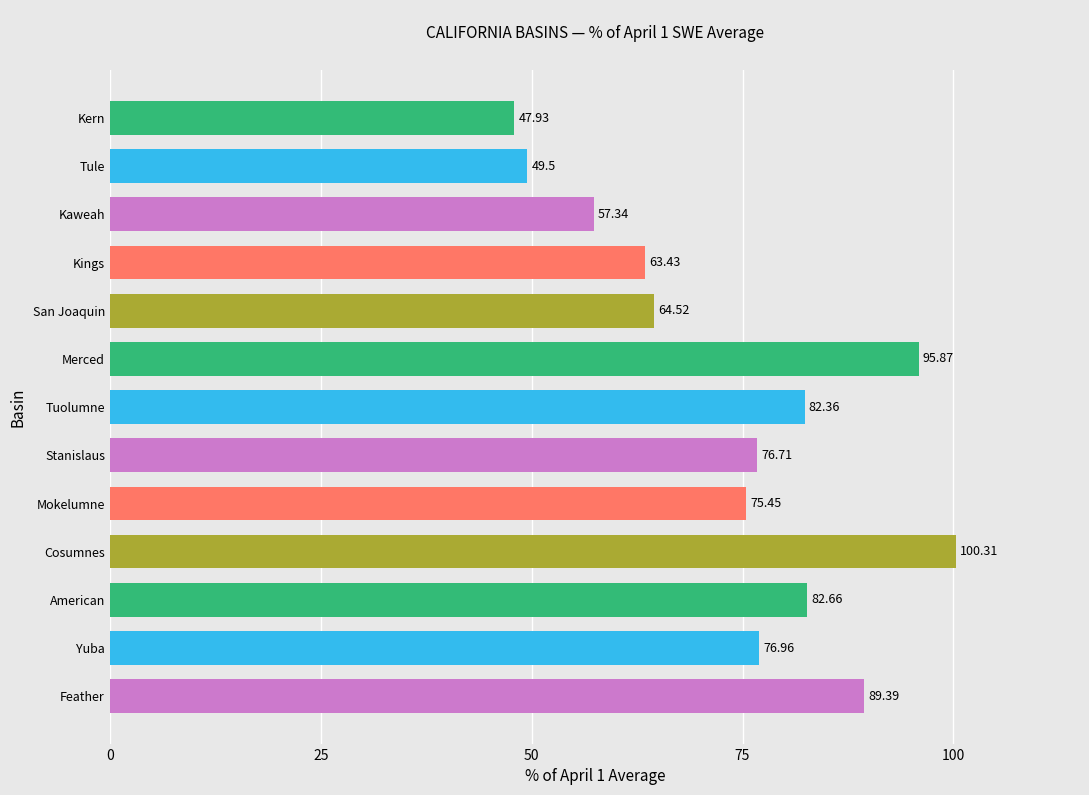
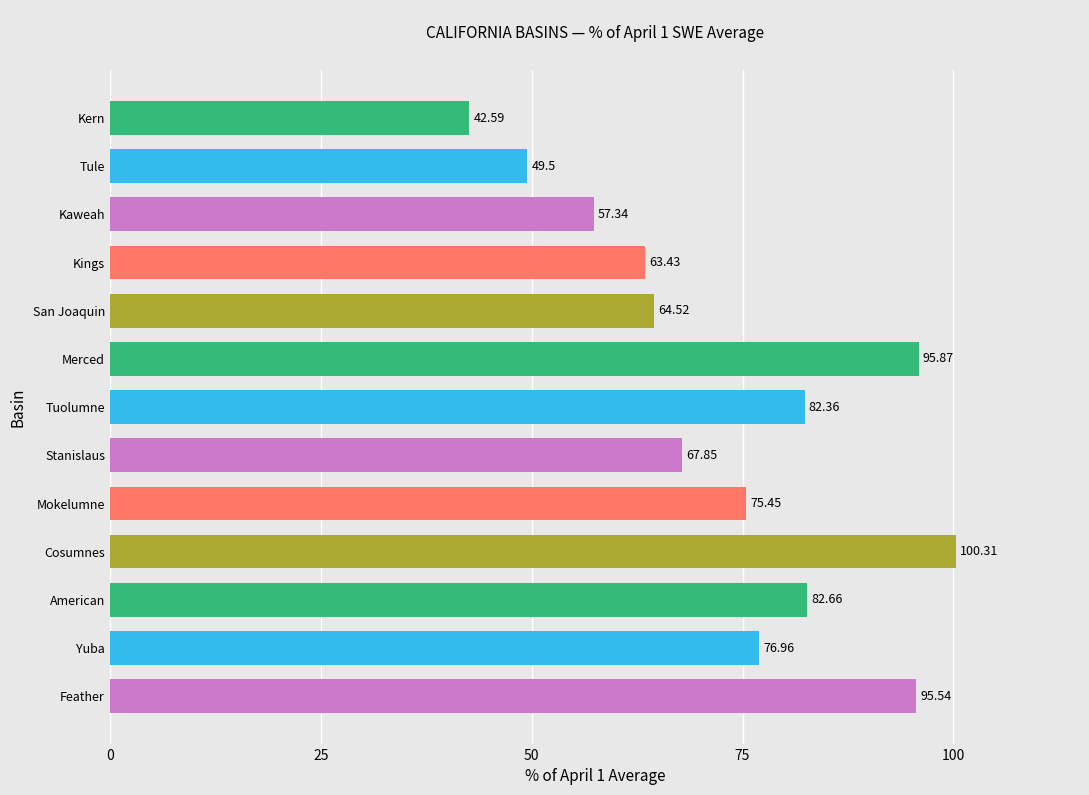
Kern: 47.93 -> 42.59
Stanislaus: 76.71 -> 67.85
Feather: 89.39 -> 95.54
